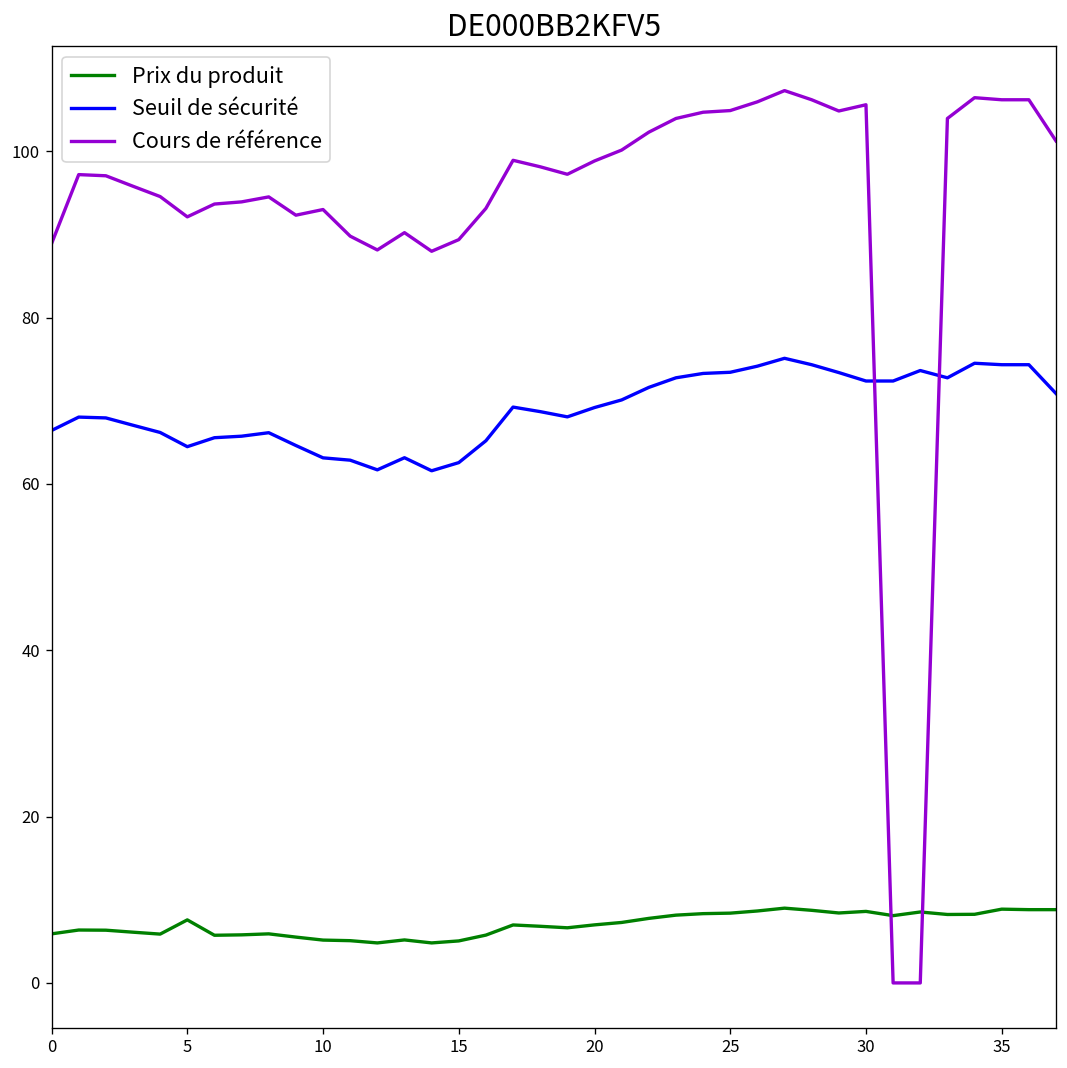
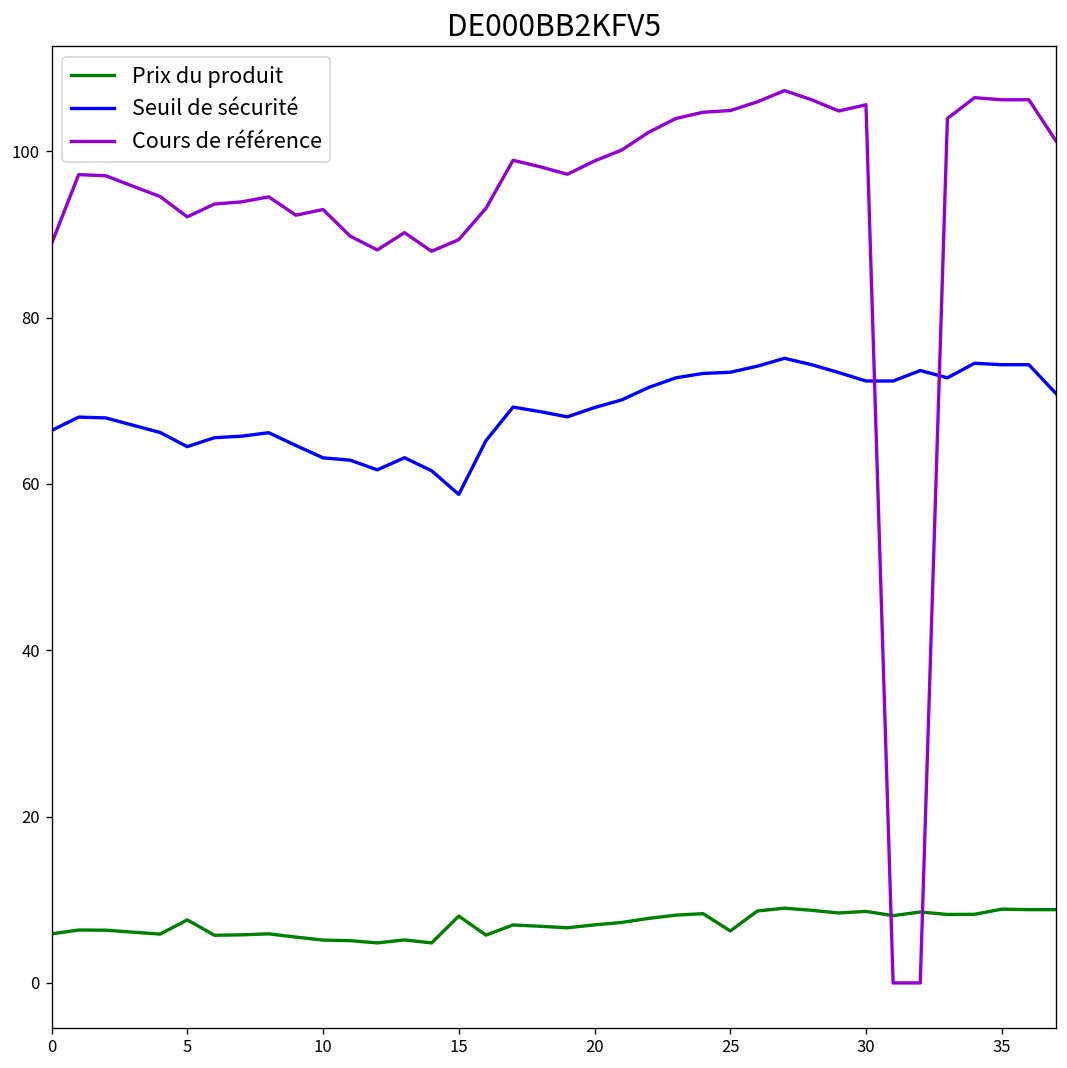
Prix du produit, 15: 5 -> 8
Seuil de sécurité, 15: 63 -> 59
Prix du produit, 25: 8 -> 6
